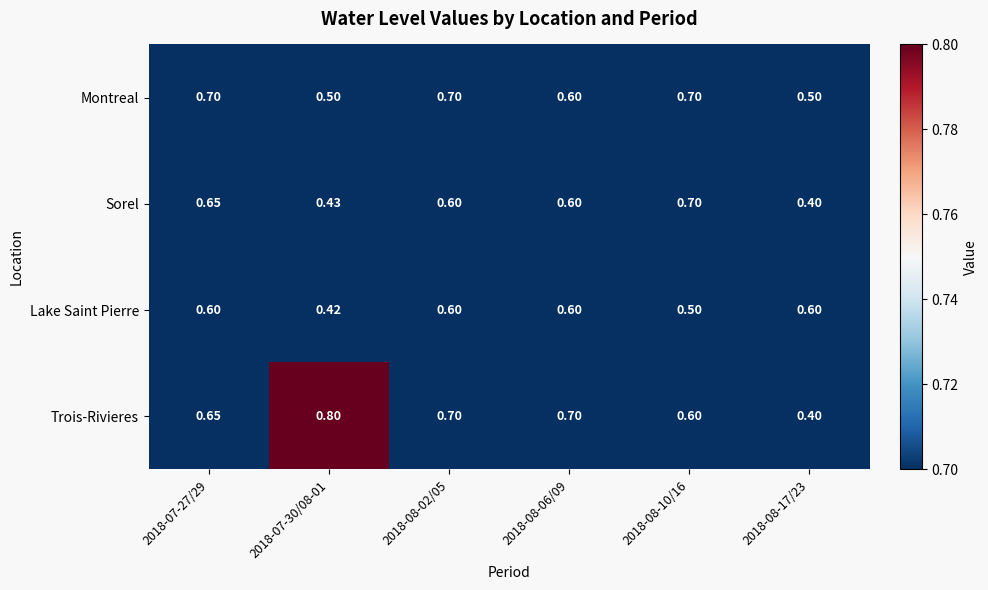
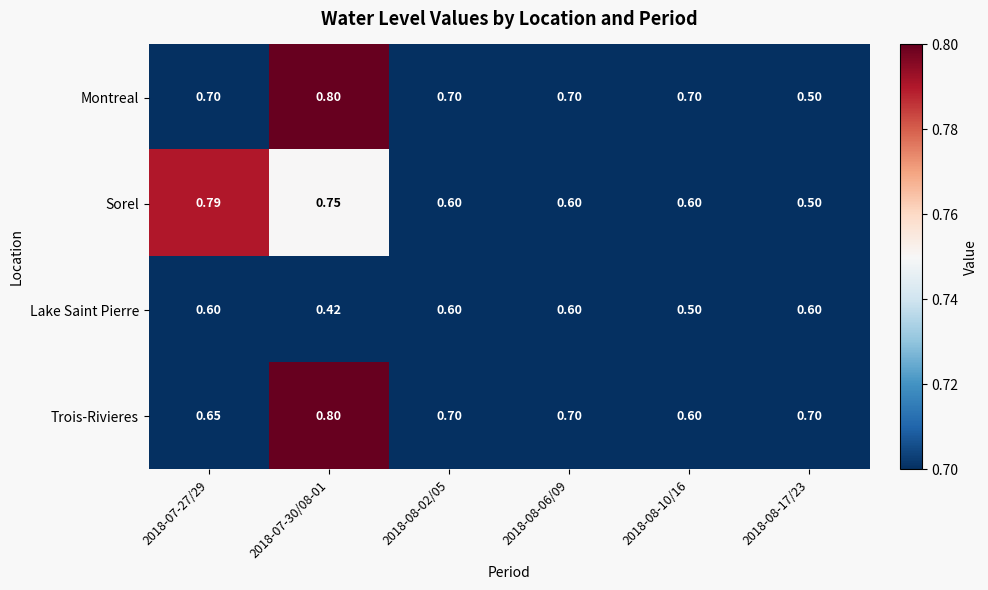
Montreal, 2018-07-30/08-01: 0.50 -> 0.80
Montreal, 2018-08-06/09: 0.60 -> 0.70
Sorel, 2018-07-27/29: 0.65 -> 0.79
Sorel, 2018-07-30/08-01: 0.43 -> 0.75
Sorel, 2018-08-10/16: 0.70 -> 0.60
Sorel, 2018-08-17/23: 0.40 -> 0.50
Trois-Rivieres, 2018-08-17/23: 0.40 -> 0.70
